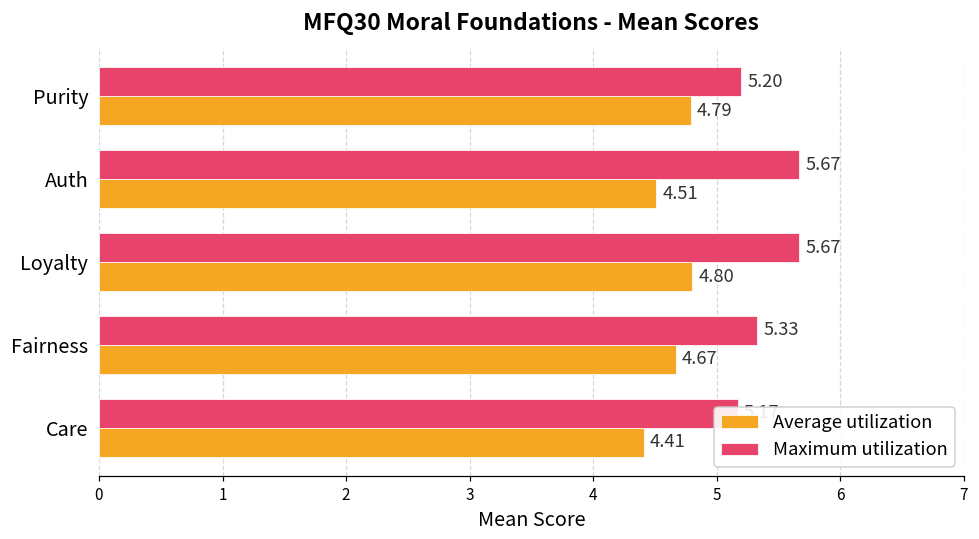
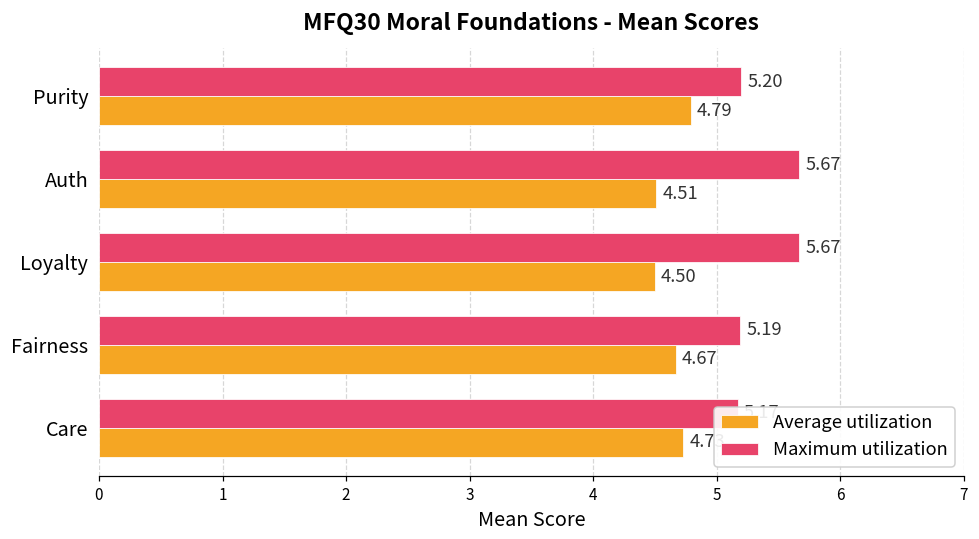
Average utilization, Loyalty: 4.80 -> 4.50
Maximum utilization, Fairness: 5.33 -> 5.19
Average utilization, Care: 4.41 -> 4.73
